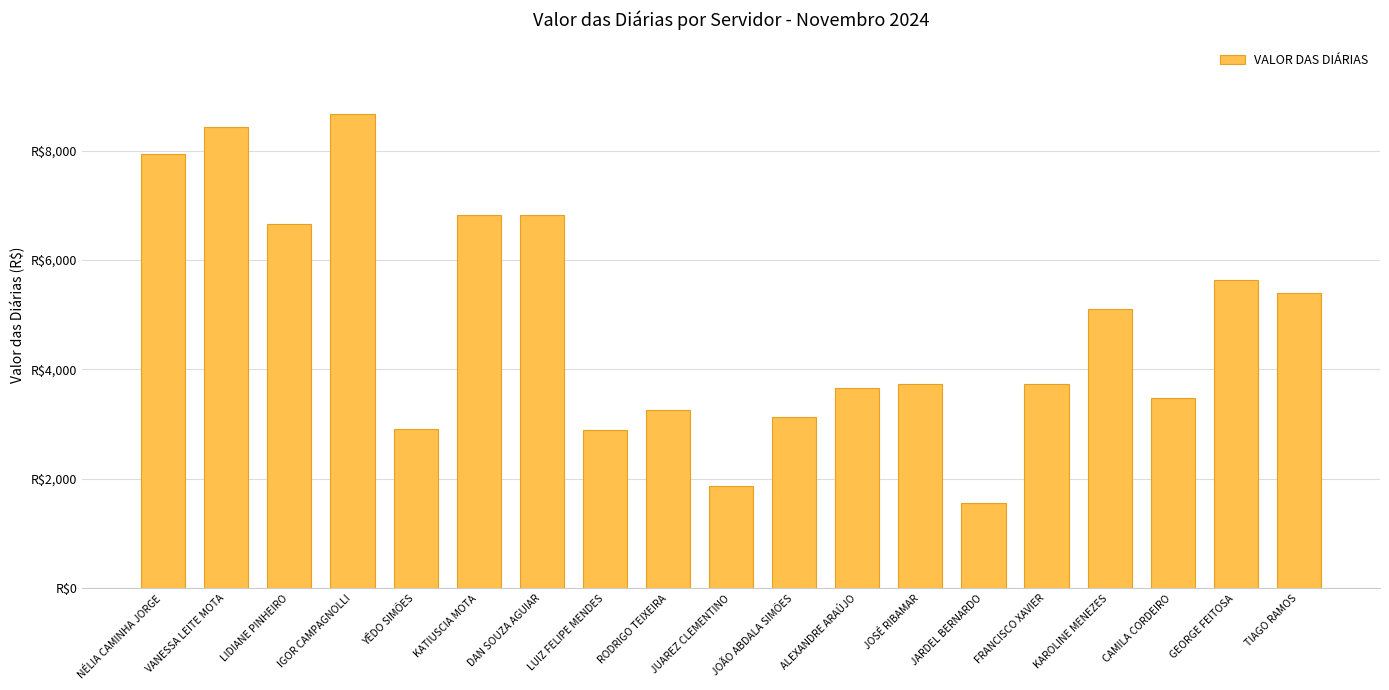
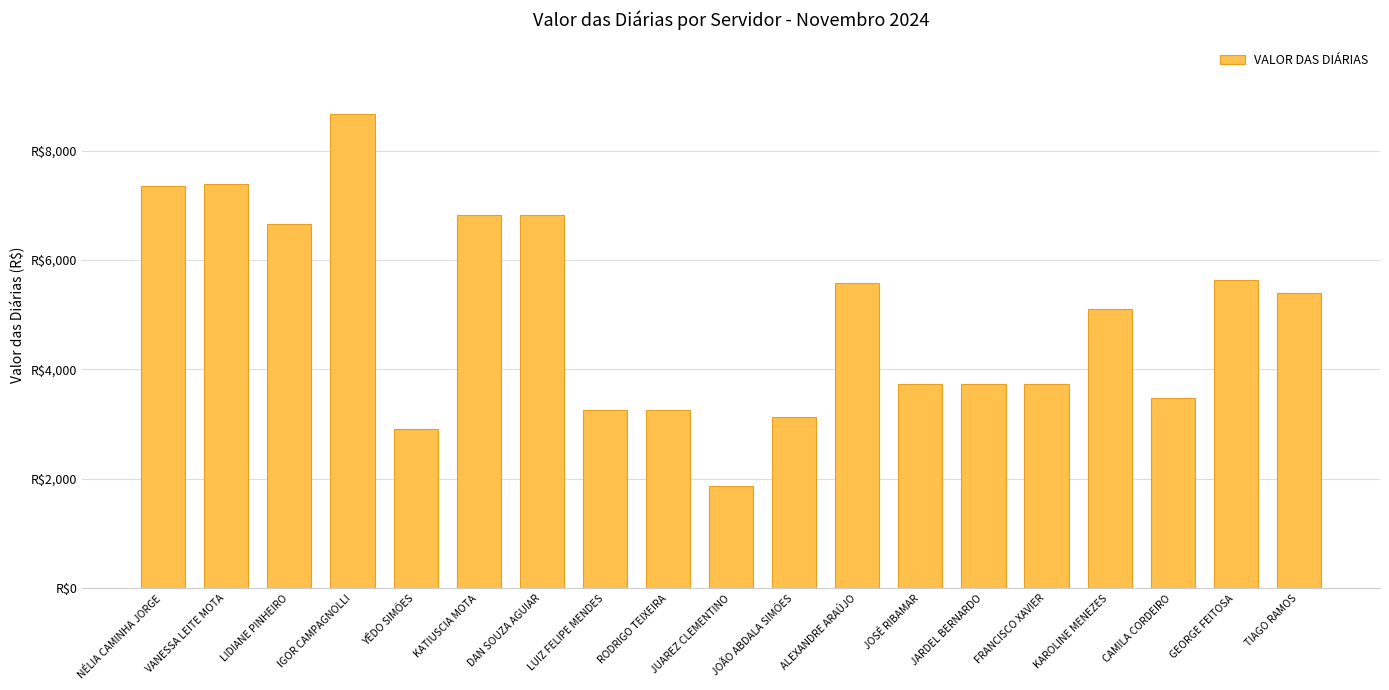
NÉLIA CAMINHA JORGE: R$7,900 -> R$7,300
VANESSA LEITE MOTA: R$8,400 -> R$7,400
LUIZ FELIPE MENDES: R$2,900 -> R$3,300
ALEXANDRE ARAÚJO: R$3,700 -> R$5,600
JARDEL BERNARDO: R$1,600 -> R$3,700
